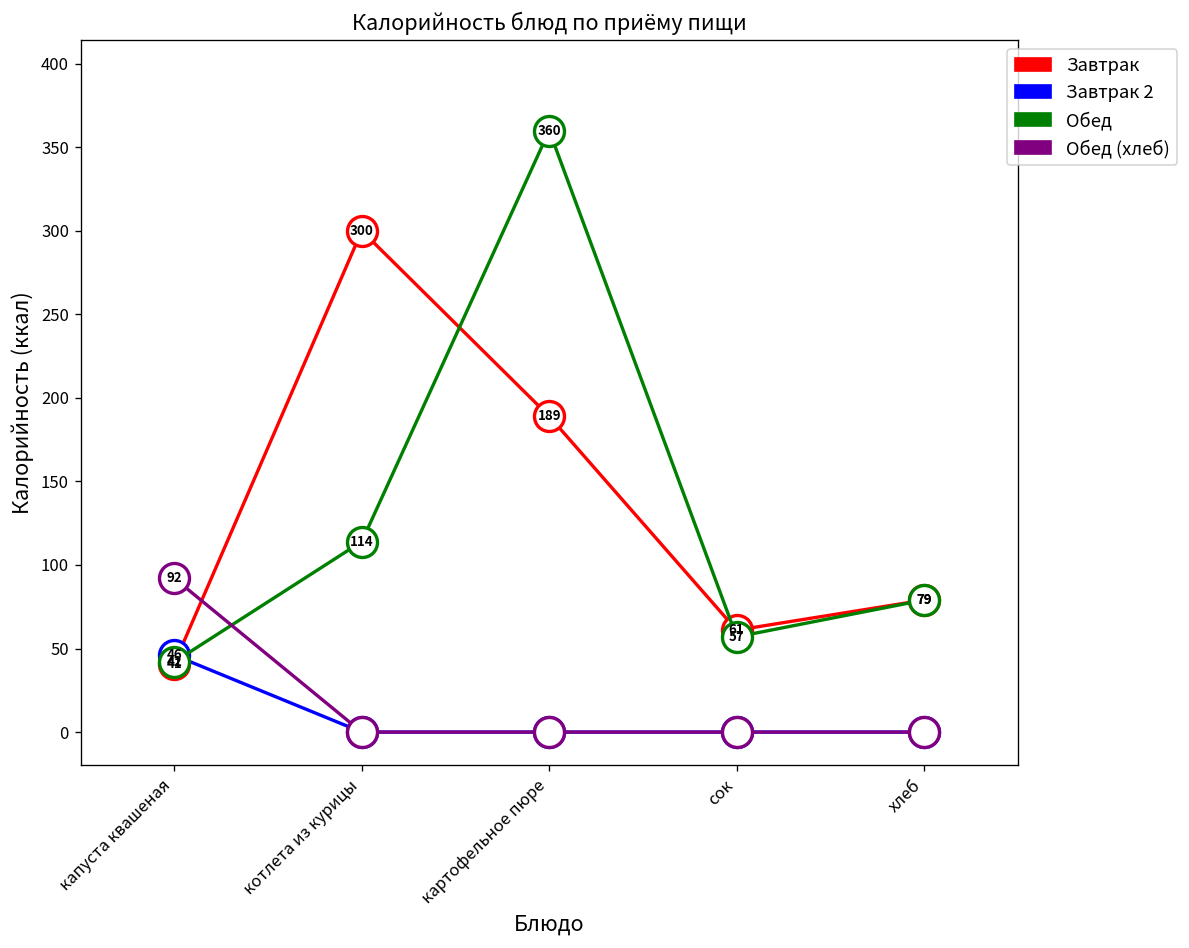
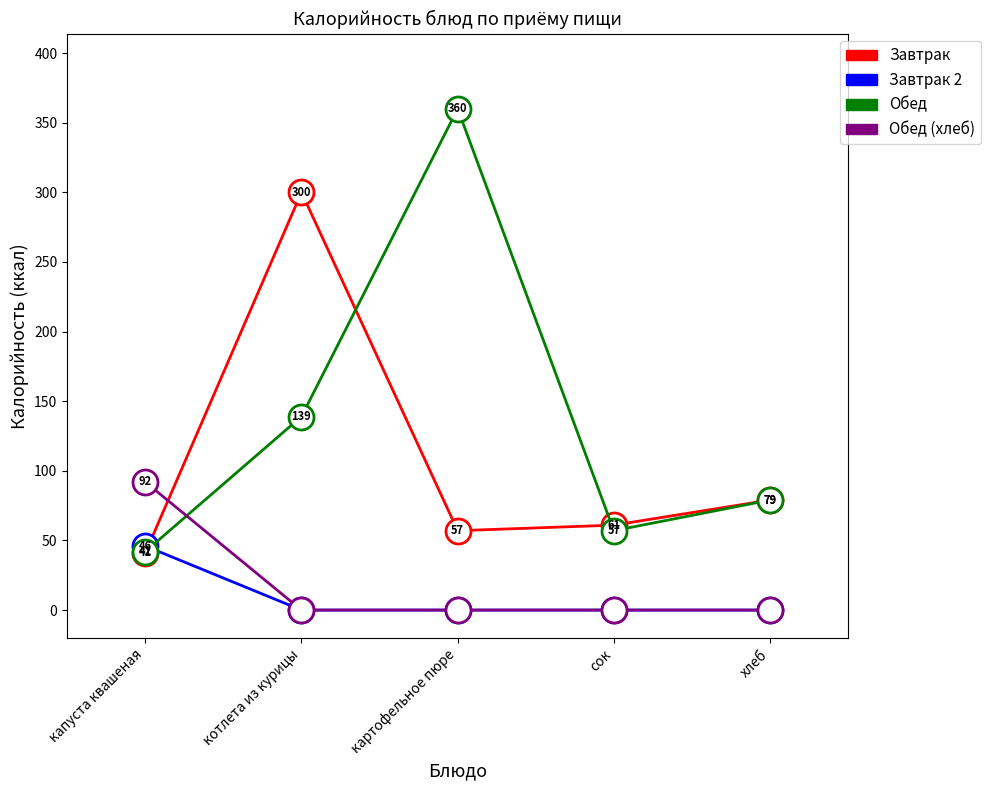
Обед, котлета из курицы: 114 -> 139
Завтрак, картофельное пюре: 189 -> 57
